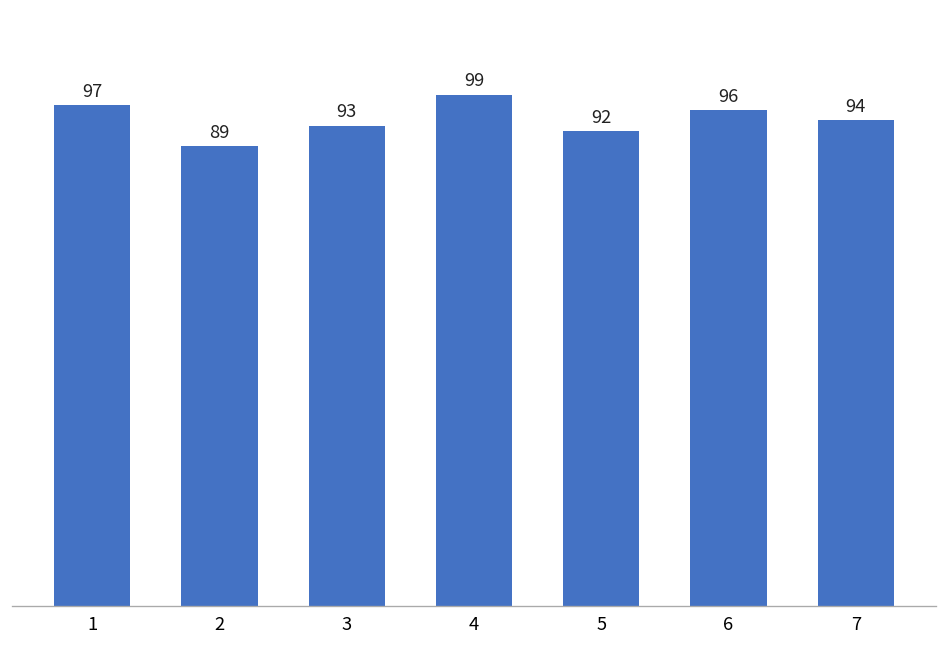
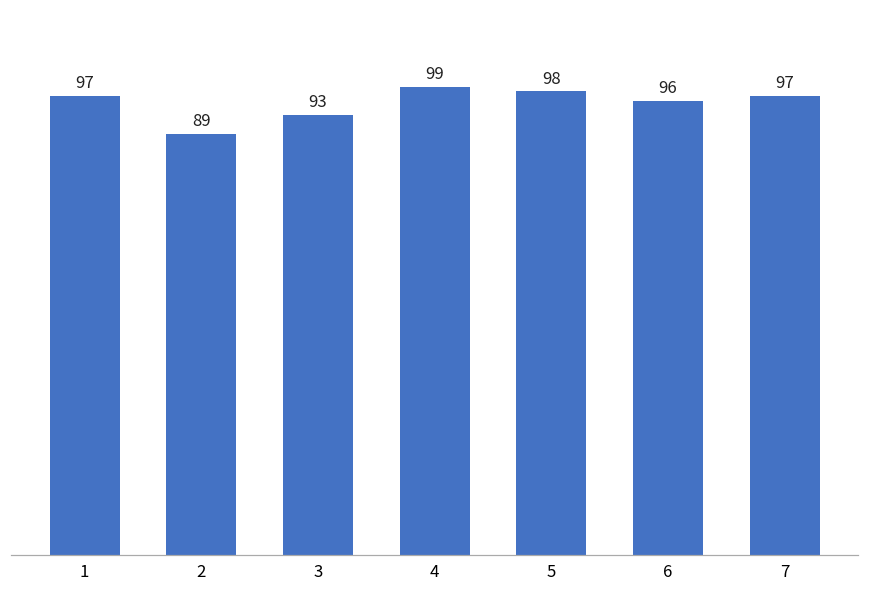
5: 92 -> 98
7: 94 -> 97
